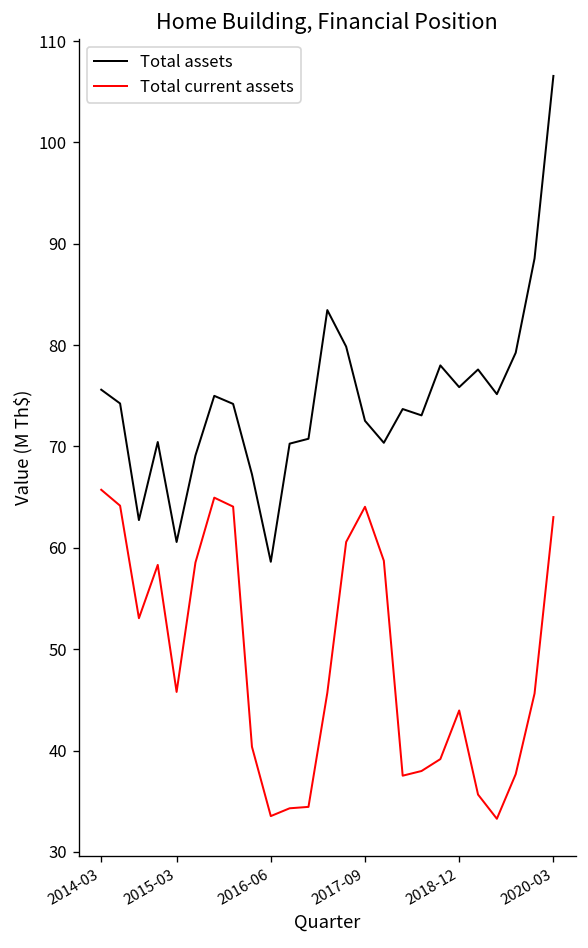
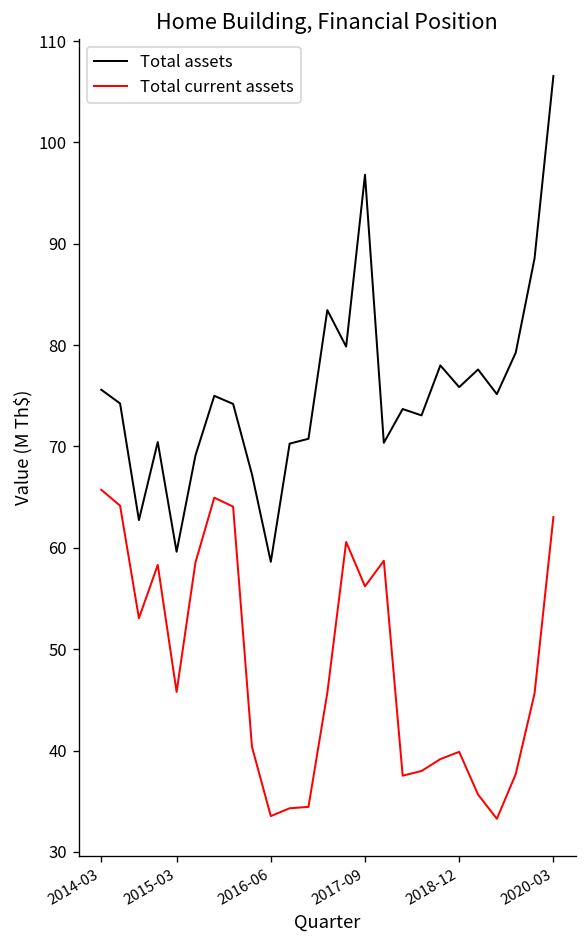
Total assets, 2015-03: 61 -> 60
Total assets, 2017-09: 73 -> 97
Total current assets, 2017-09: 64 -> 56
Total current assets, 2018-12: 44 -> 40
